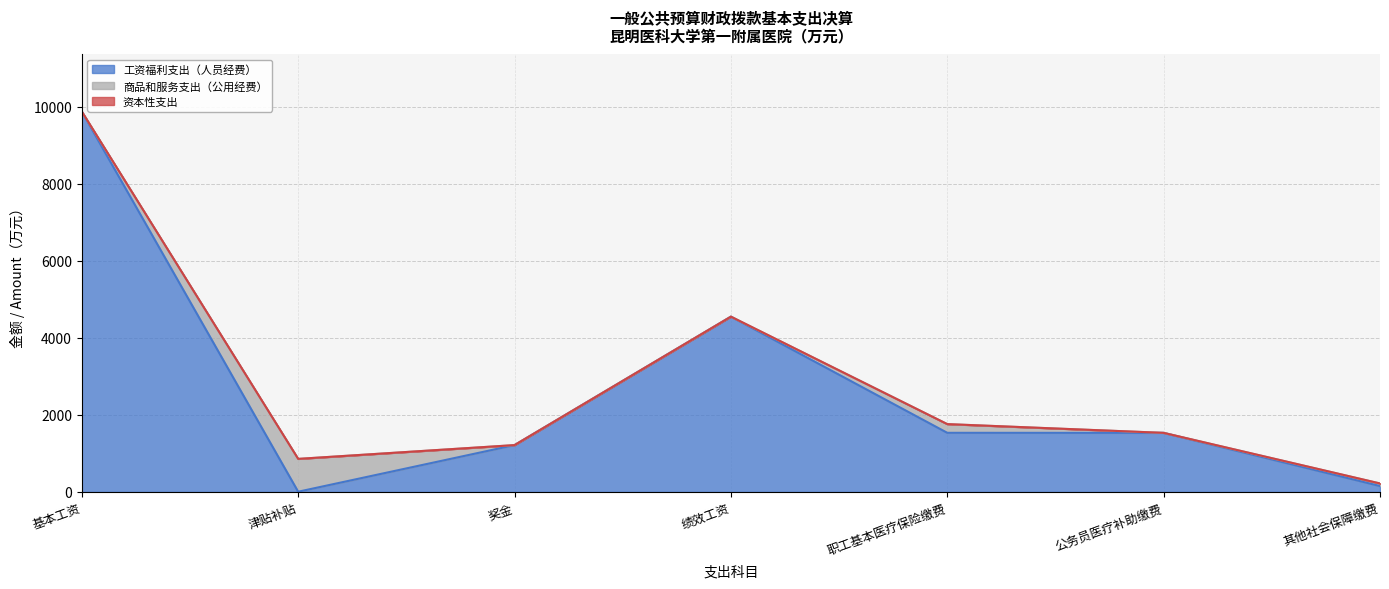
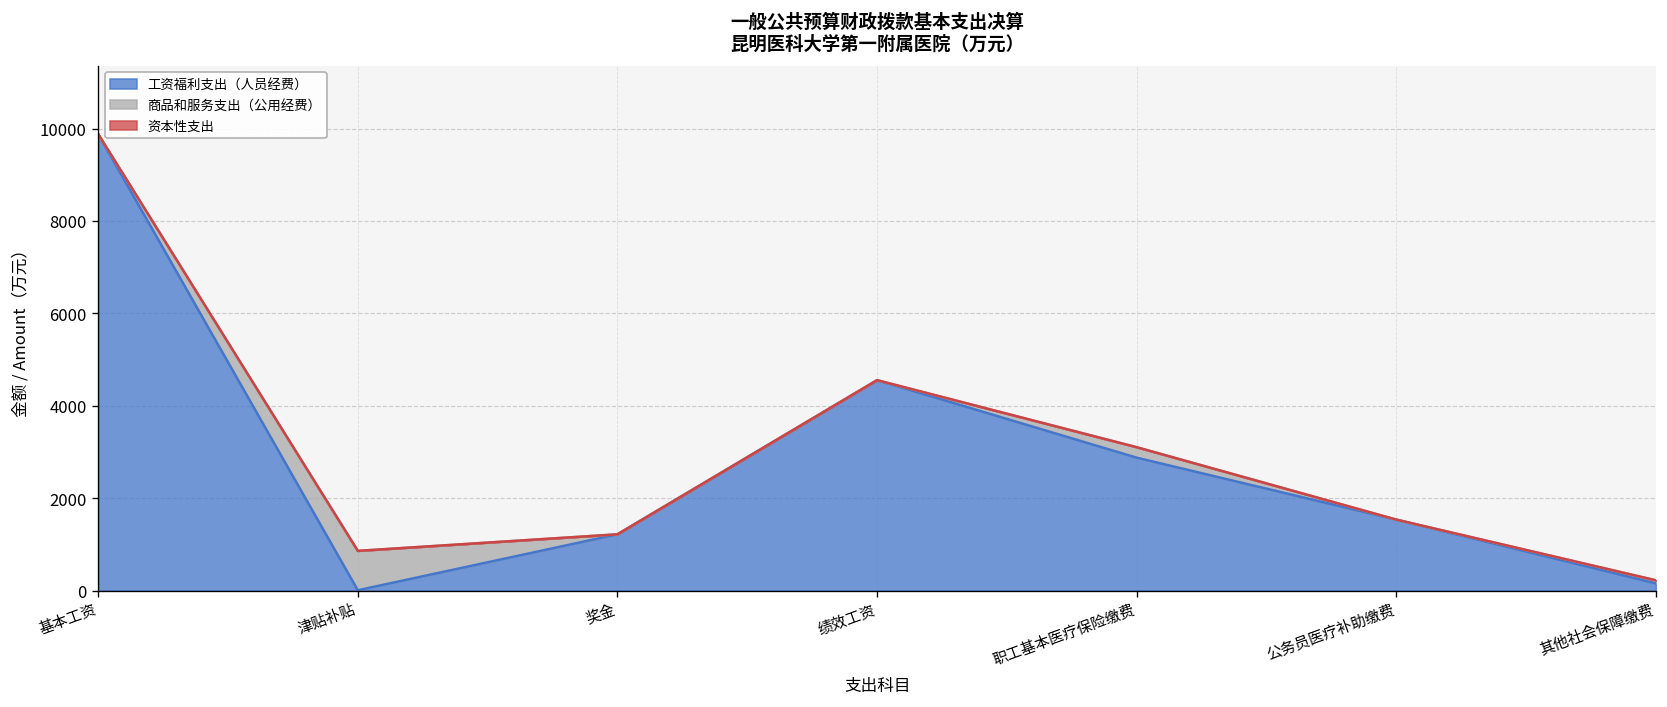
工资福利支出（人员经费）, 职工基本医疗保险缴费: 1500 -> 2900
